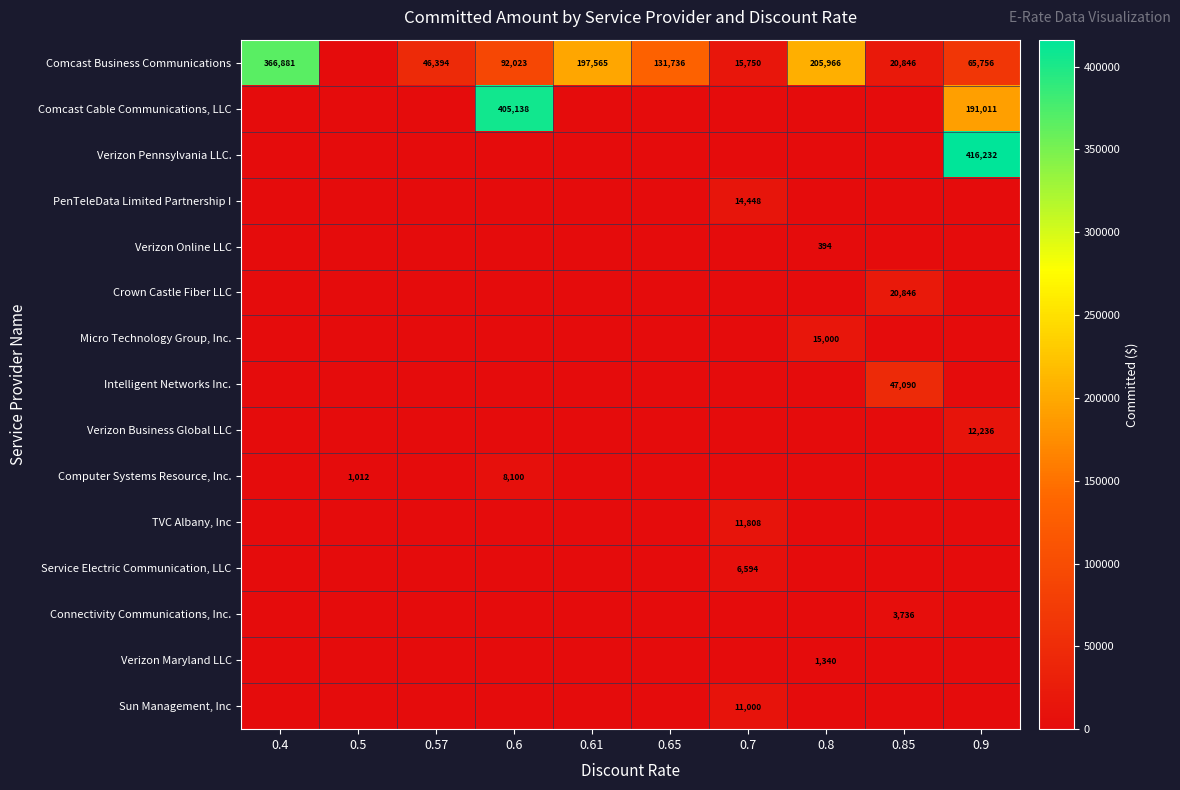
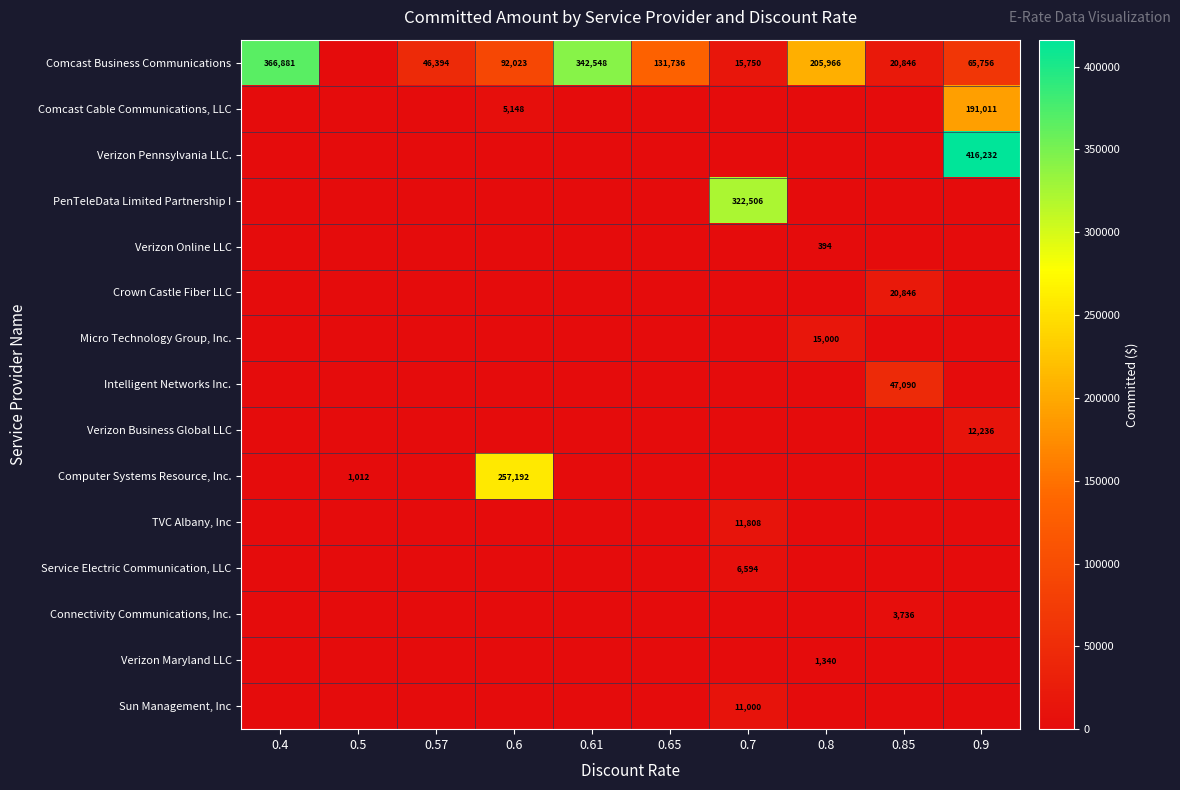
Comcast Business Communications, 0.61: 197,565 -> 342,548
Comcast Cable Communications, LLC, 0.6: 405,138 -> 5,148
PenTeleData Limited Partnership I, 0.7: 14,448 -> 322,506
Computer Systems Resource, Inc., 0.6: 8,100 -> 257,192
